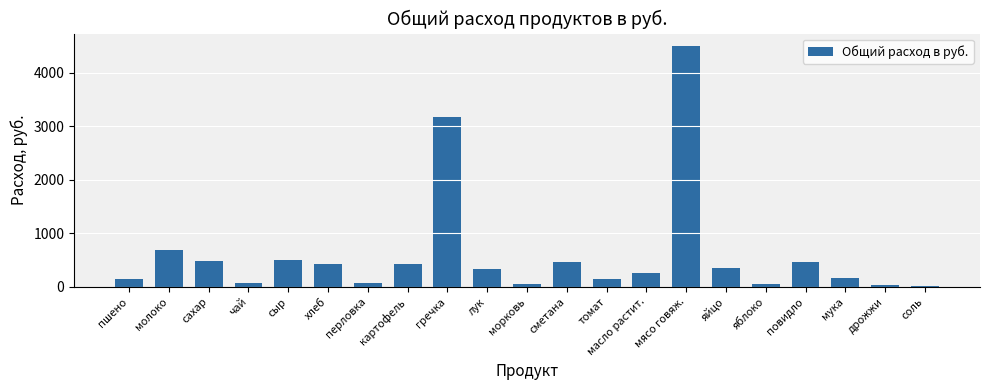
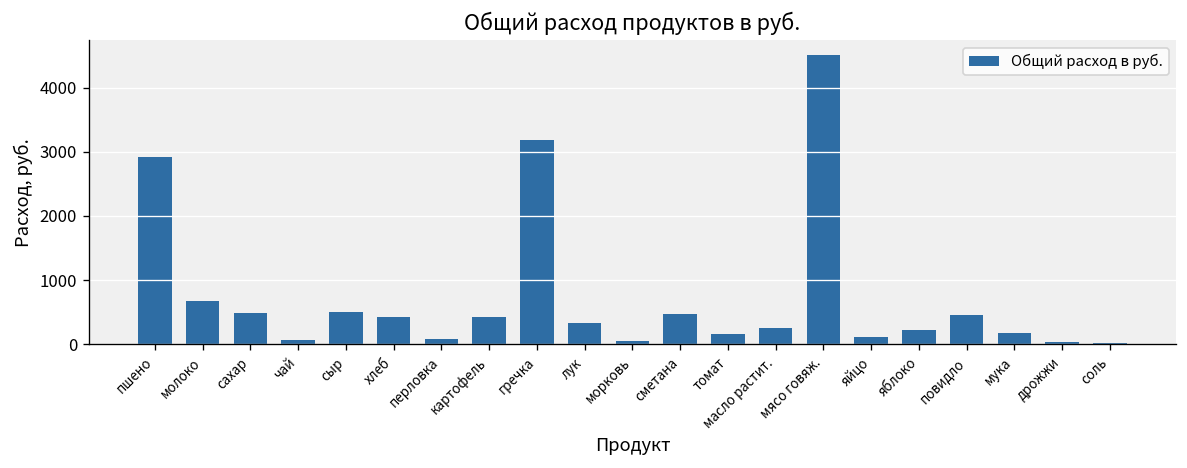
пшено: 200 -> 2900
яйцо: 400 -> 100
яблоко: 0 -> 200
